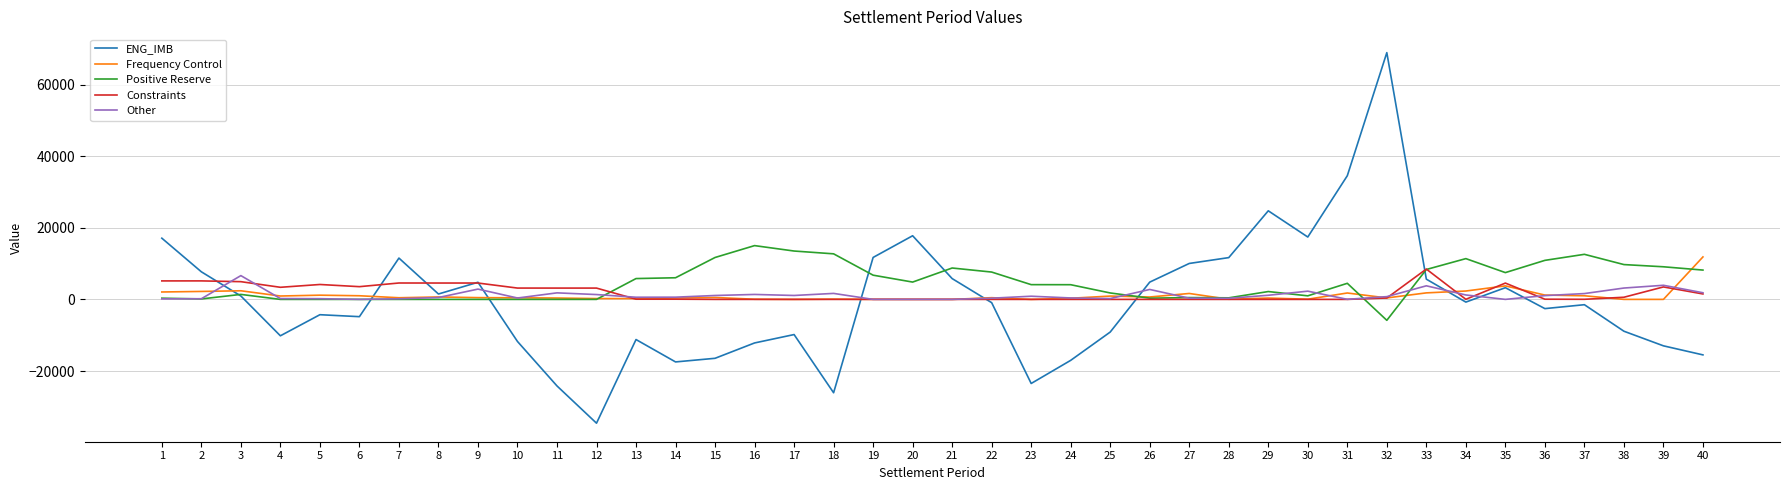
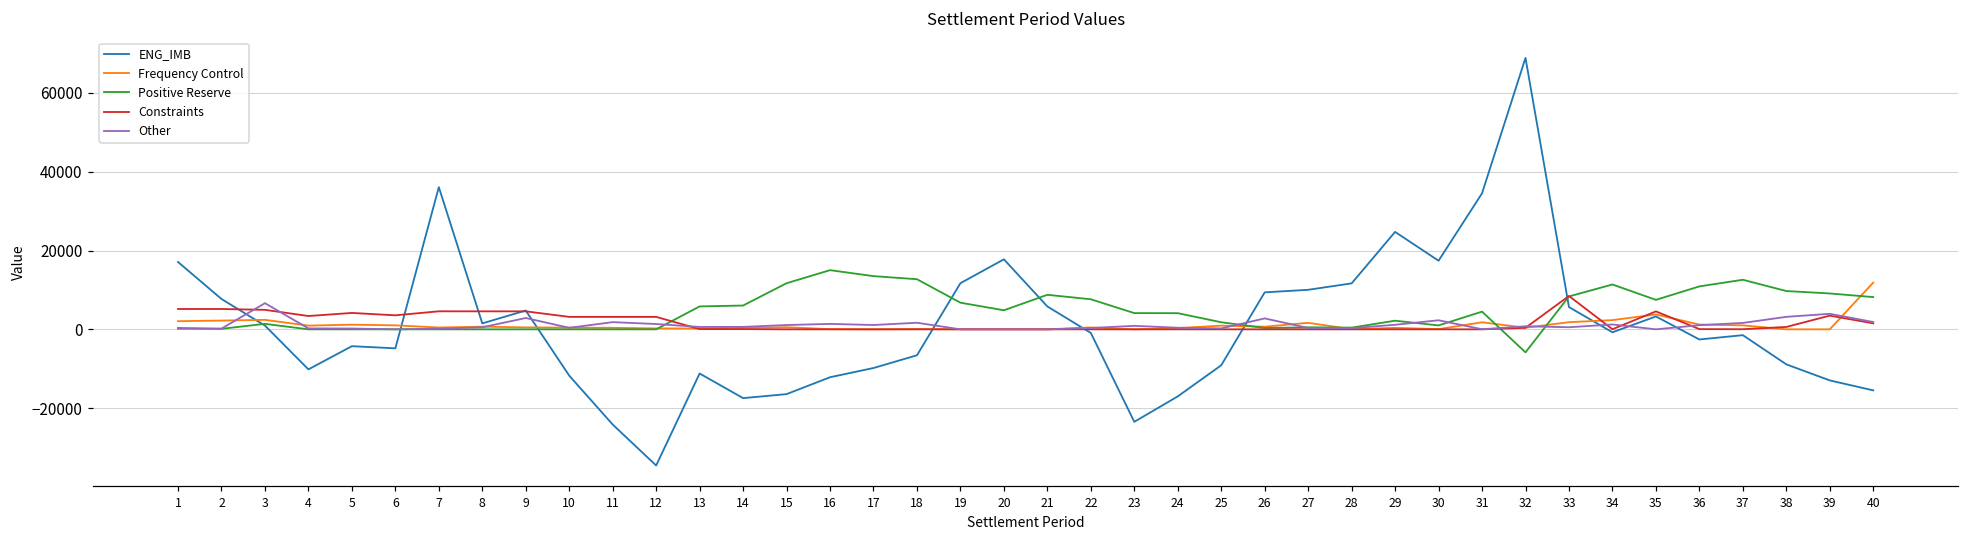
ENG_IMB, 7: 12000 -> 36000
ENG_IMB, 18: -26000 -> -7000
ENG_IMB, 26: 5000 -> 9000
Other, 33: 4000 -> 1000
